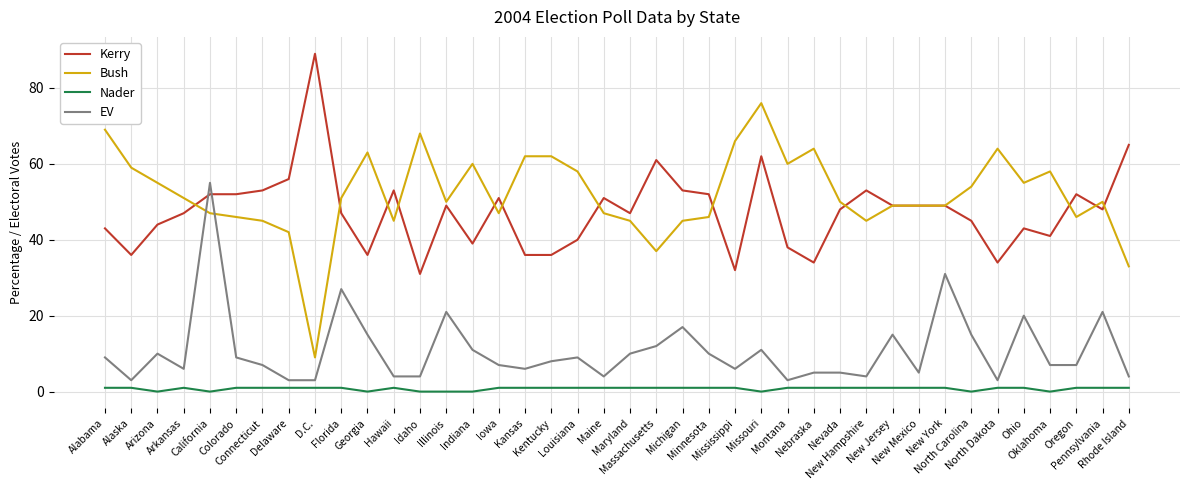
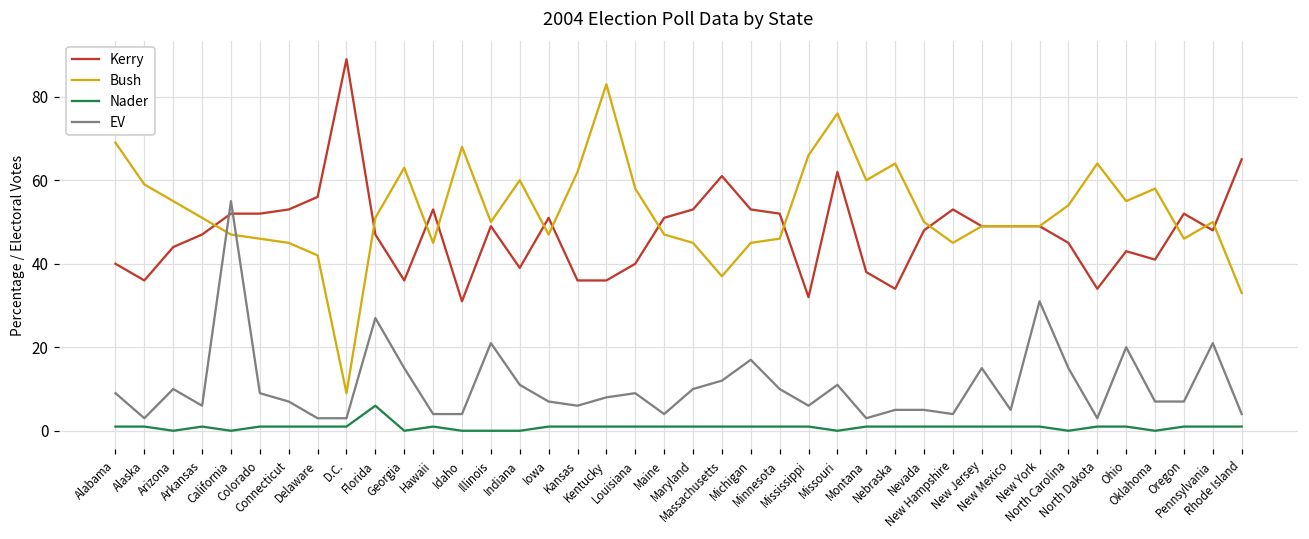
Kerry, Alabama: 43 -> 40
Nader, Florida: 1 -> 6
Bush, Kentucky: 62 -> 83
Kerry, Maryland: 47 -> 53
